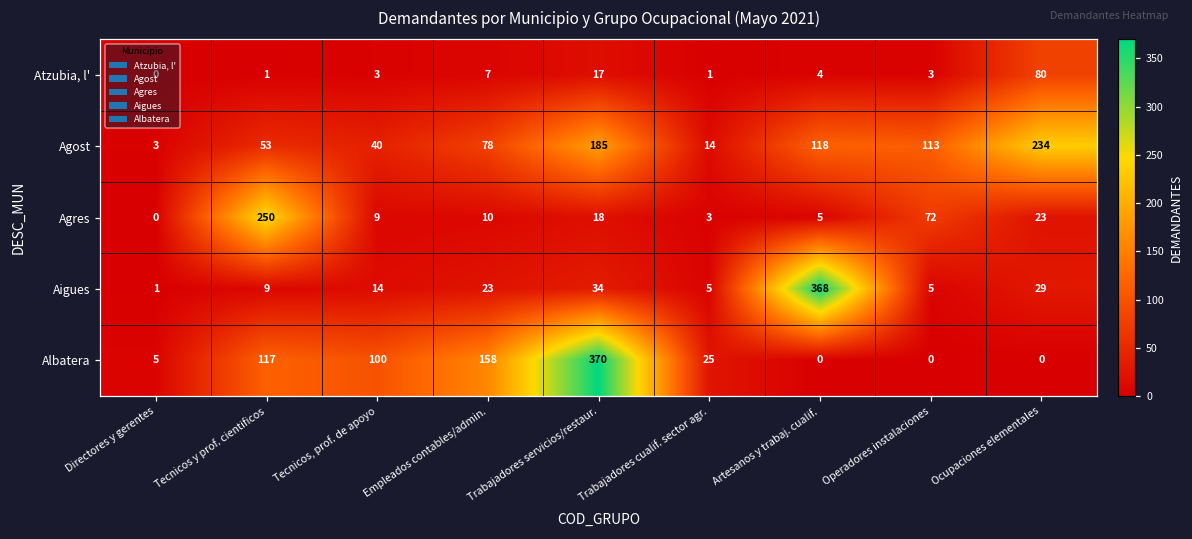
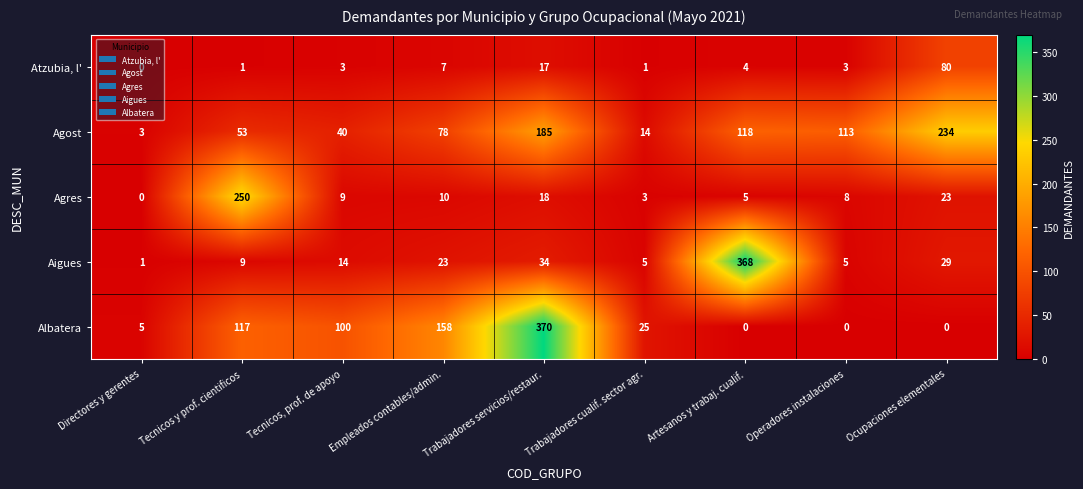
Agres, Operadores instalaciones: 72 -> 8
